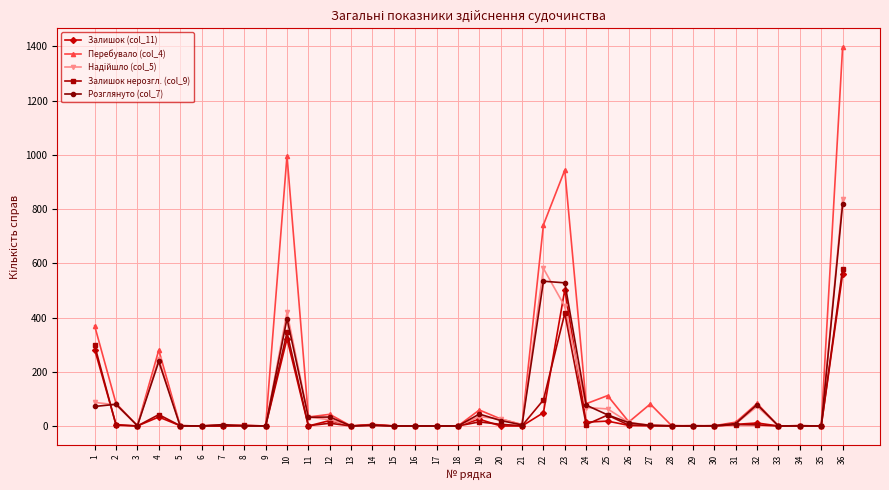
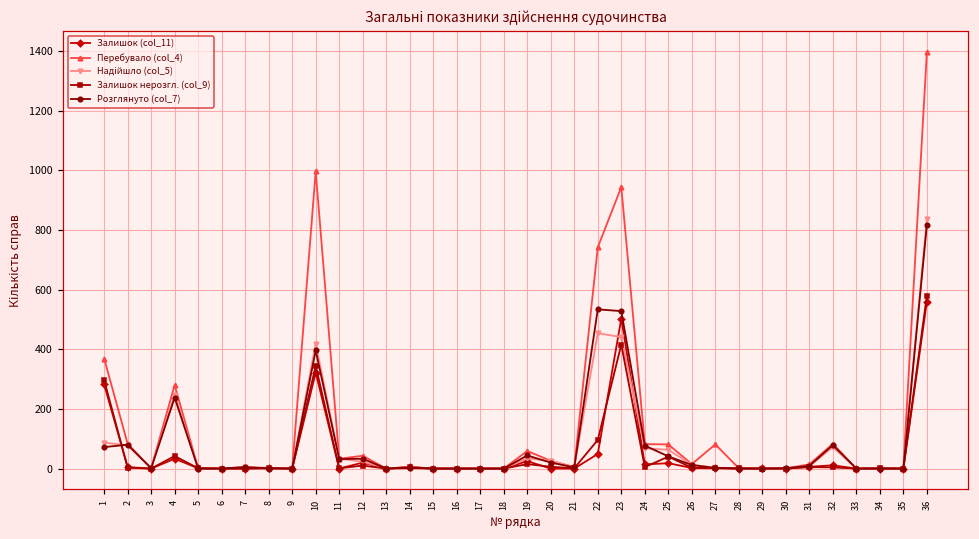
Надійшло (col_5), 22: 580 -> 450
Перебувало (col_4), 25: 110 -> 80
